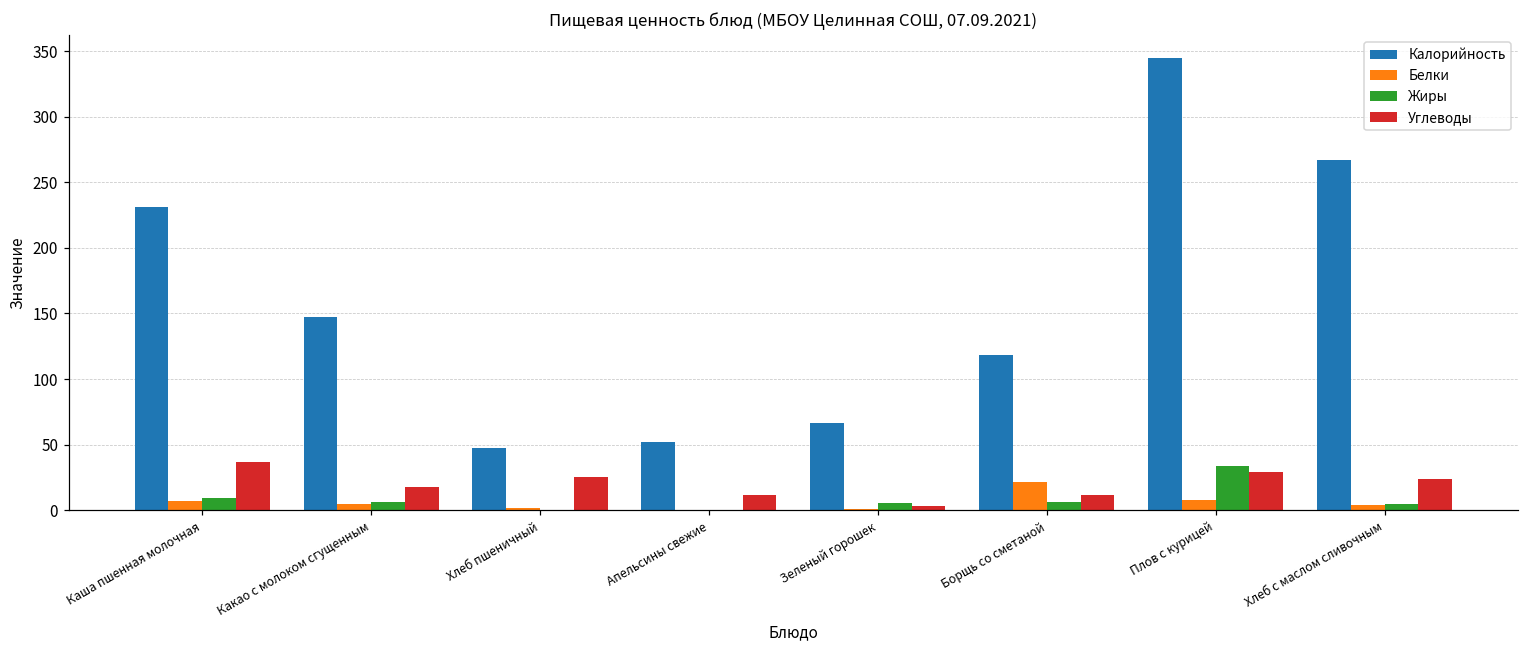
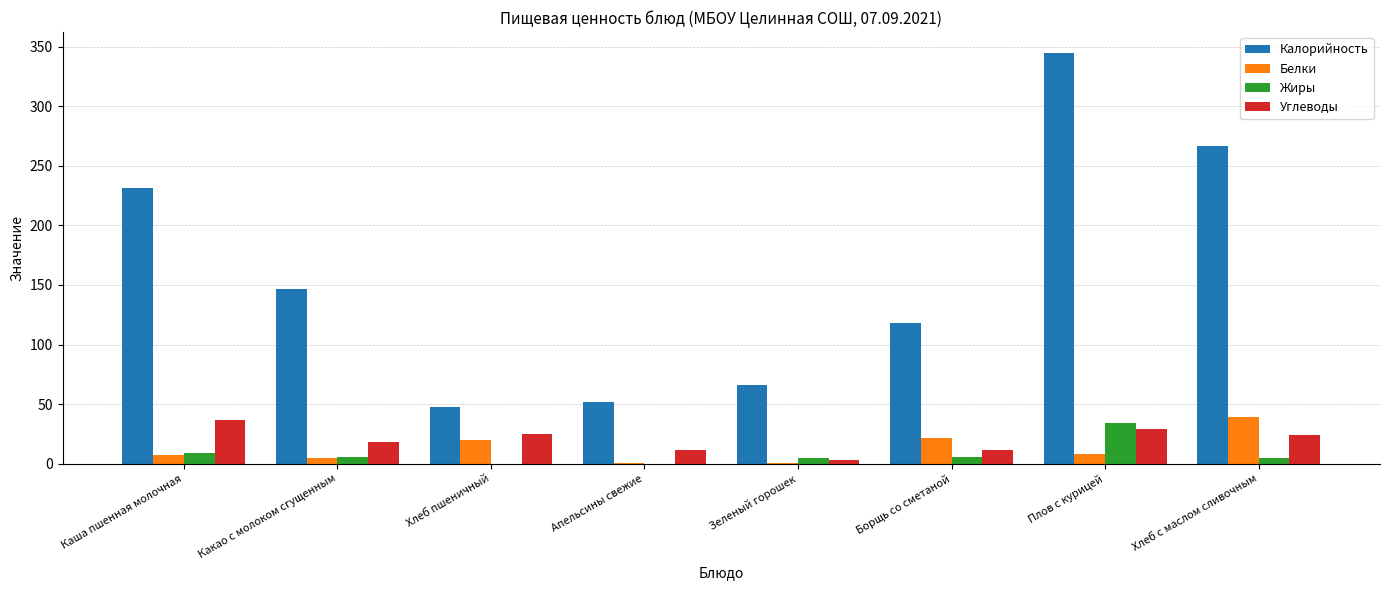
Белки, Хлеб пшеничный: 2 -> 20
Белки, Хлеб с маслом сливочным: 4 -> 39
